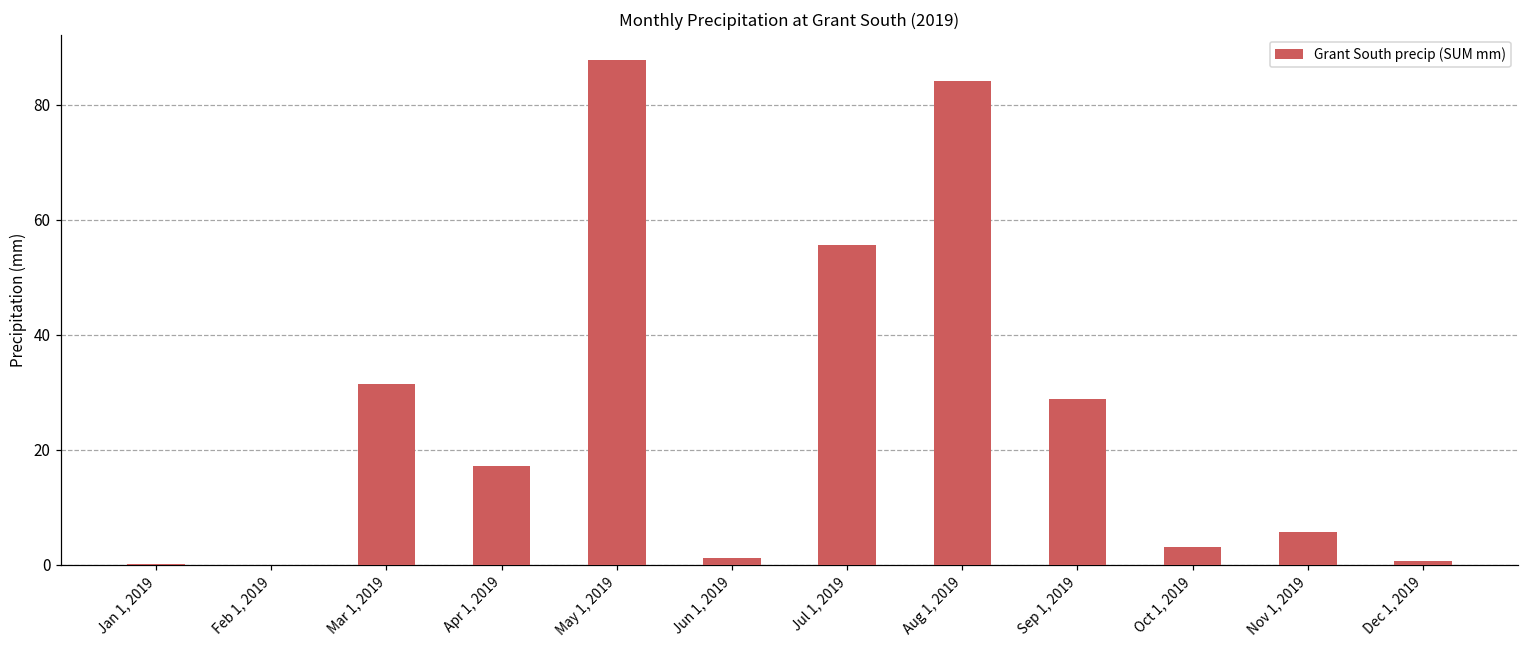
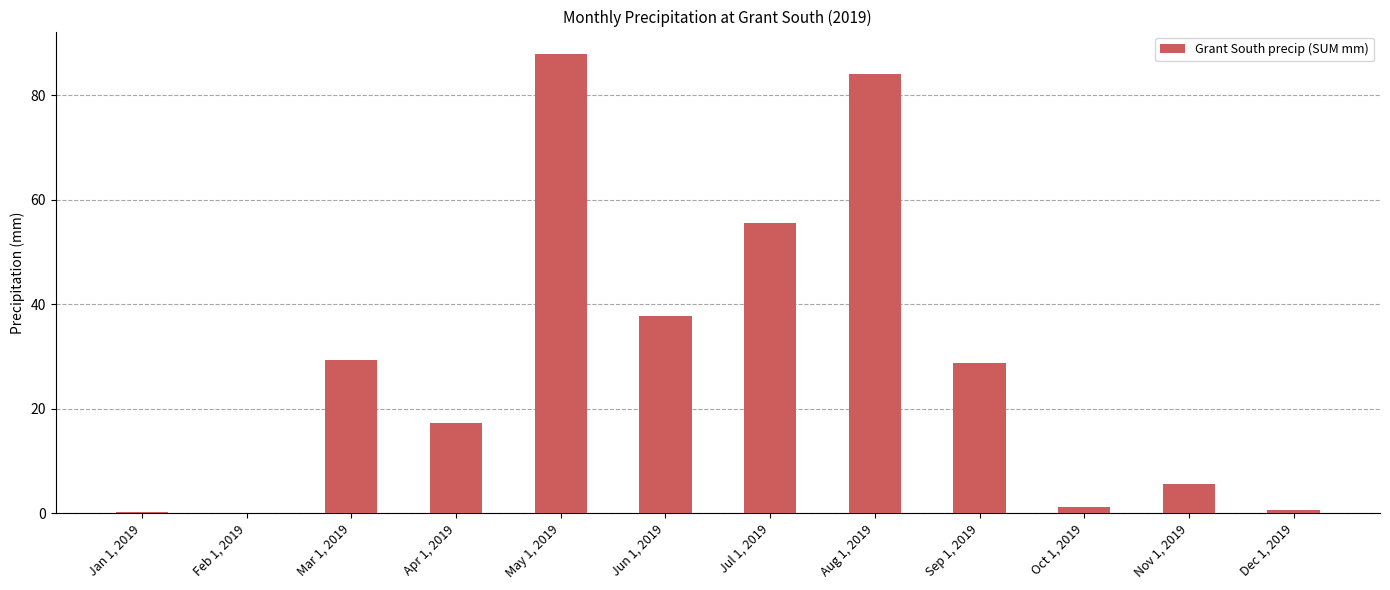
Mar 1, 2019: 31 -> 29
Jun 1, 2019: 1 -> 38
Oct 1, 2019: 3 -> 1
